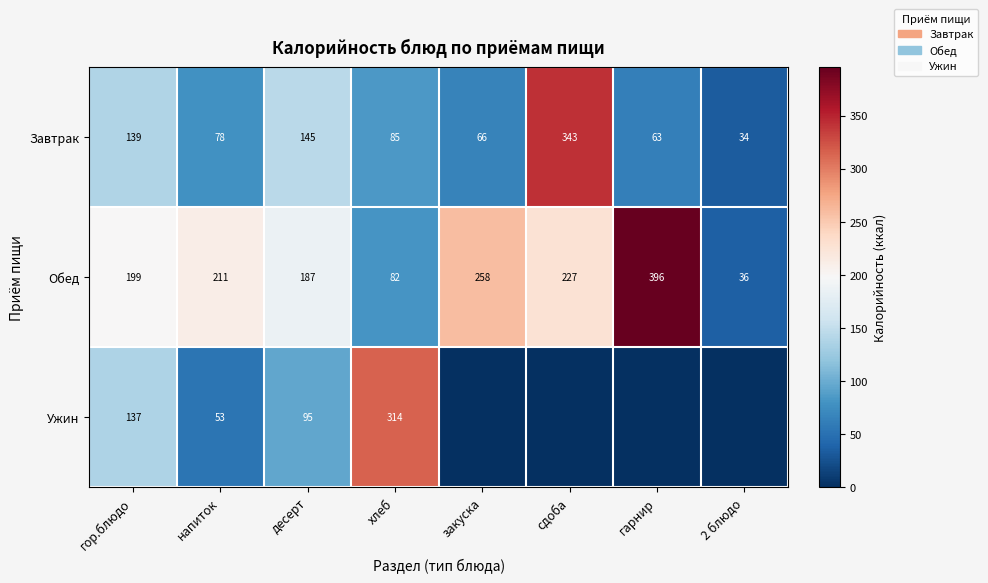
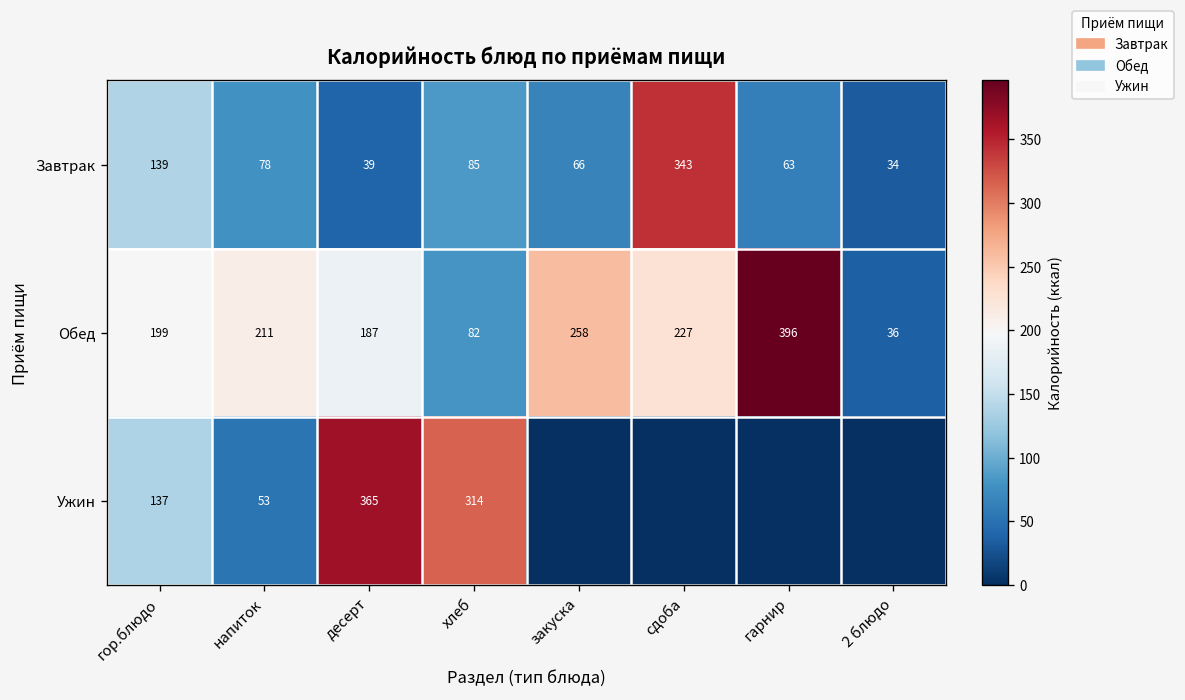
Завтрак, десерт: 145 -> 39
Ужин, десерт: 95 -> 365
